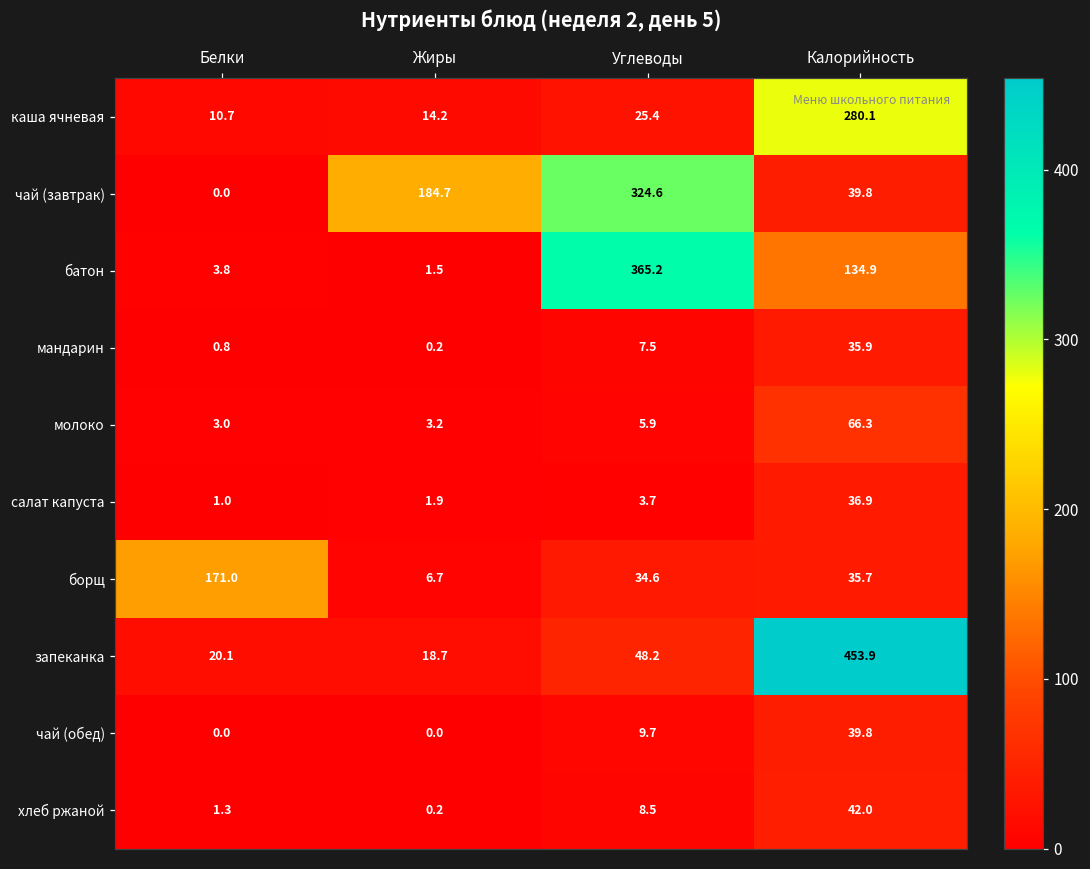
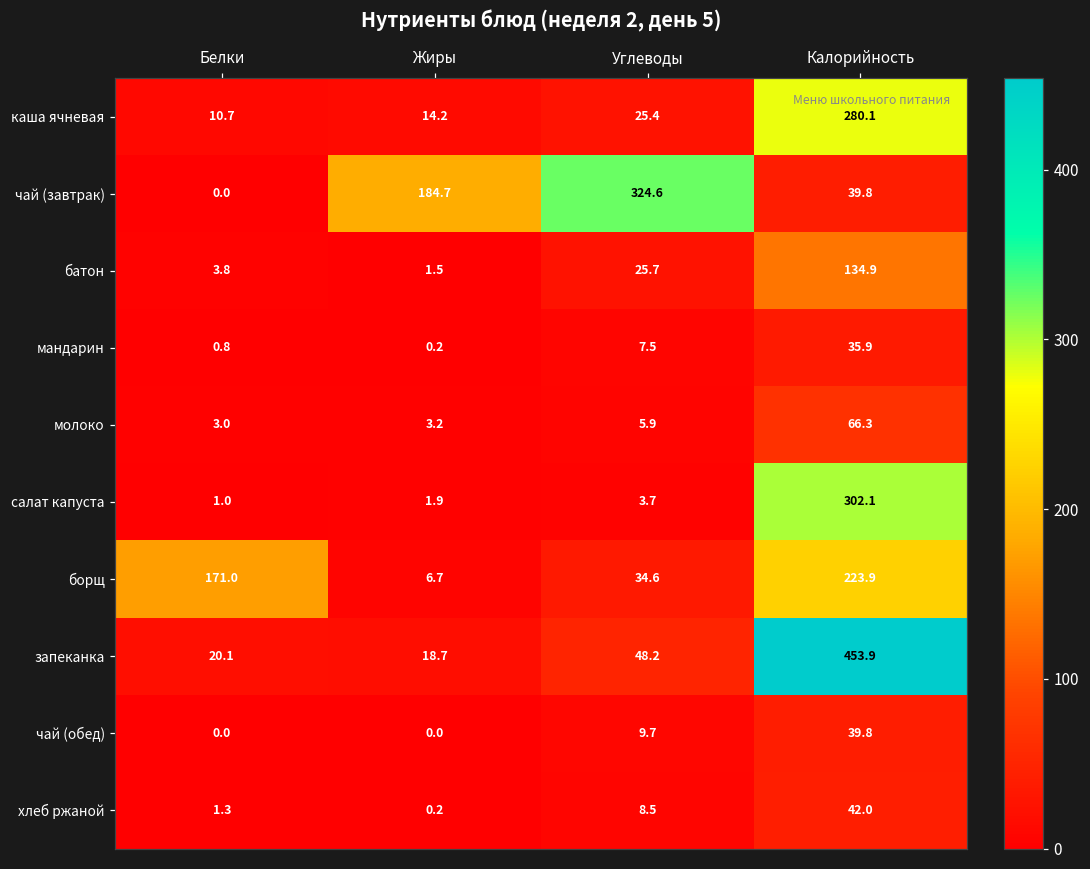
батон, Углеводы: 365.2 -> 25.7
салат капуста, Калорийность: 36.9 -> 302.1
борщ, Калорийность: 35.7 -> 223.9
